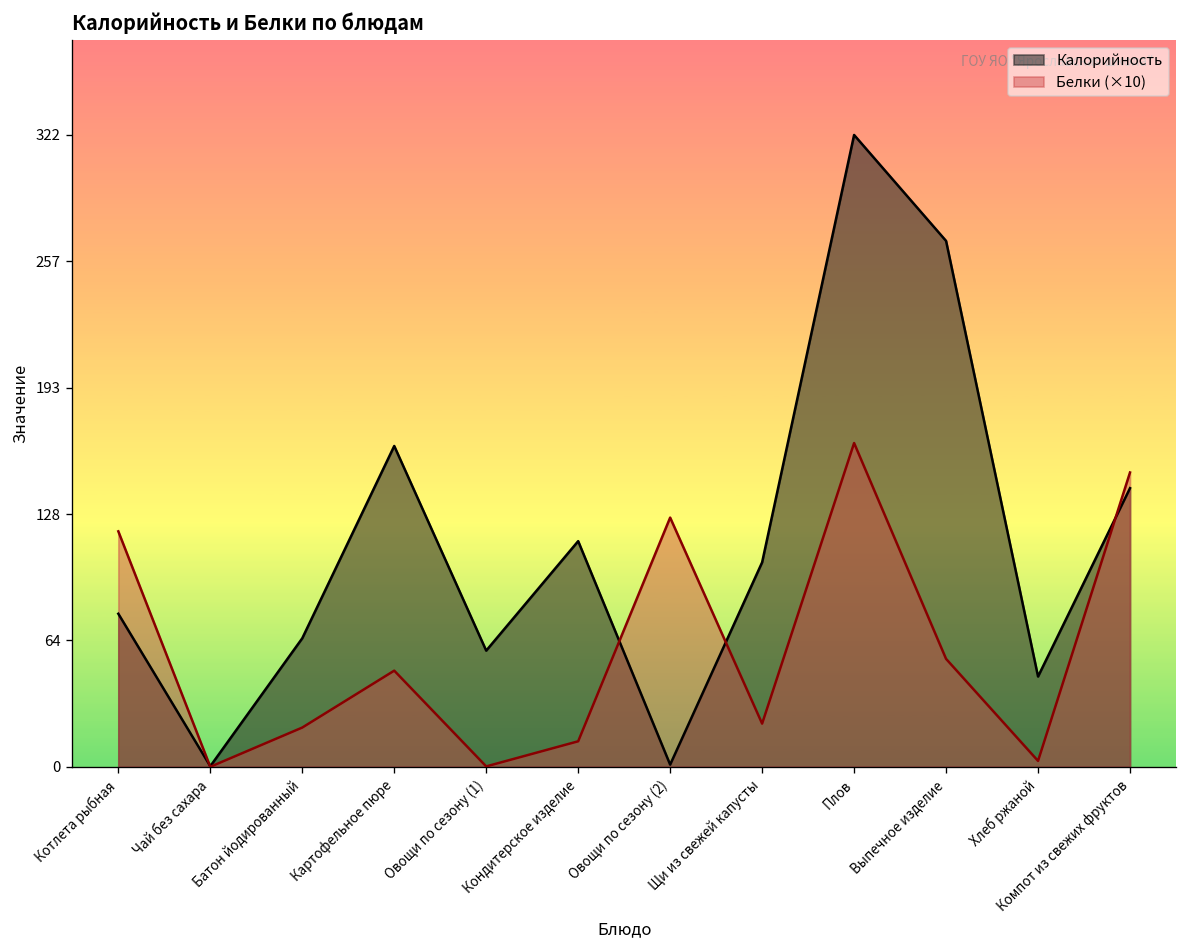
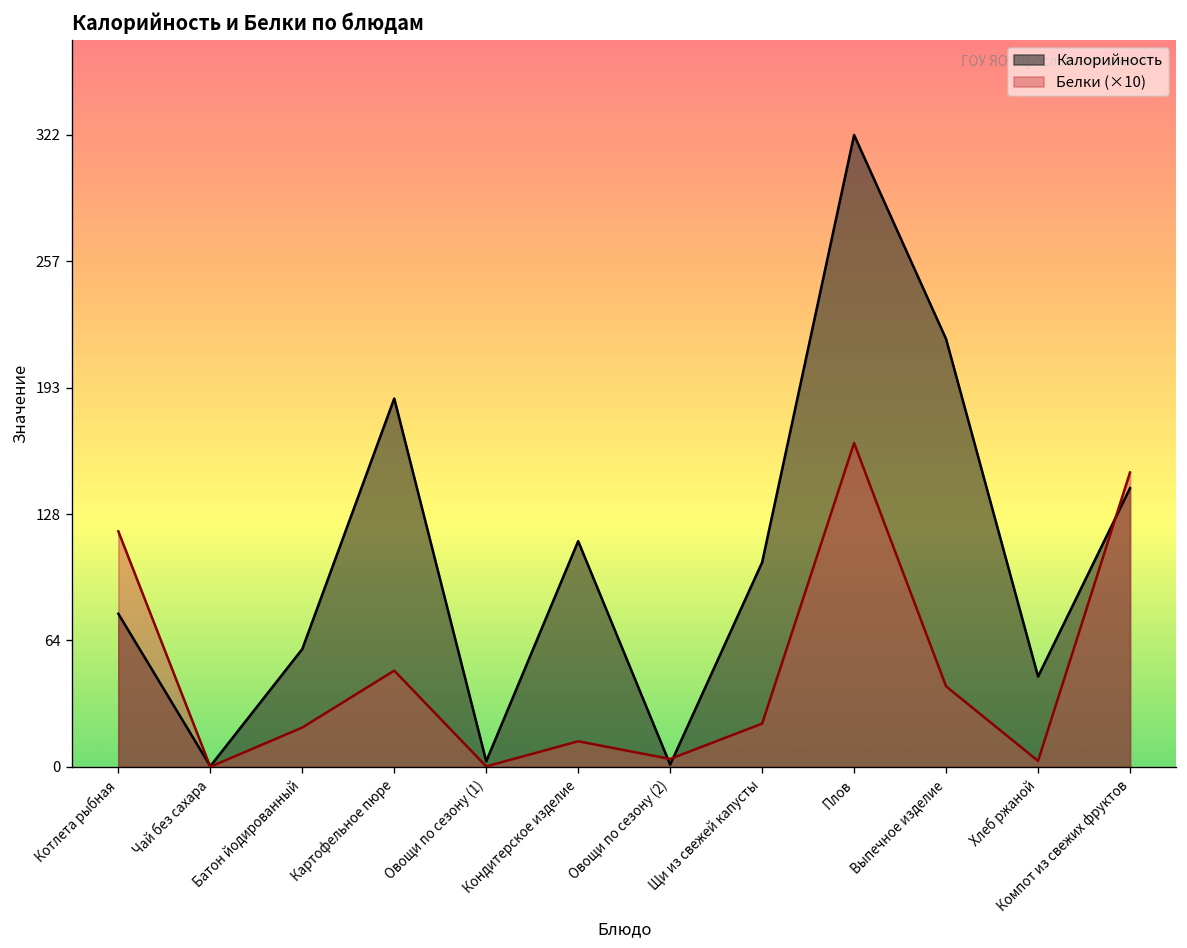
Калорийность, Батон йодированный: 66 -> 60
Калорийность, Картофельное пюре: 164 -> 188
Калорийность, Овощи по сезону (1): 59 -> 3
Белки (×10), Овощи по сезону (2): 127 -> 4
Калорийность, Выпечное изделие: 268 -> 218
Белки (×10), Выпечное изделие: 55 -> 41
